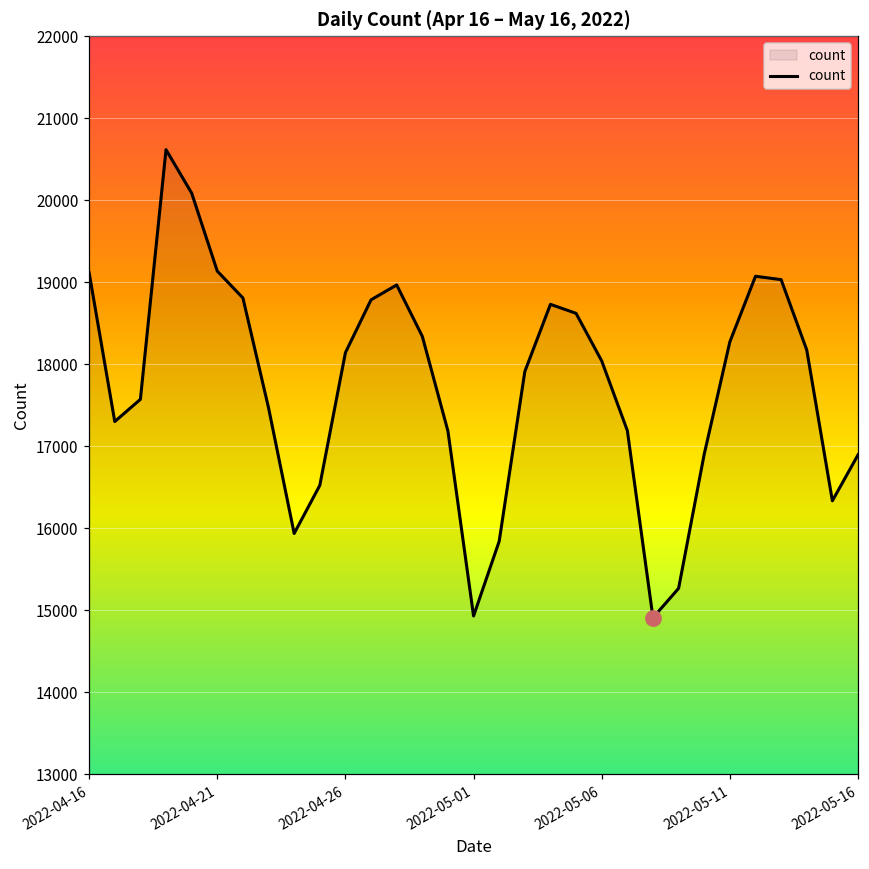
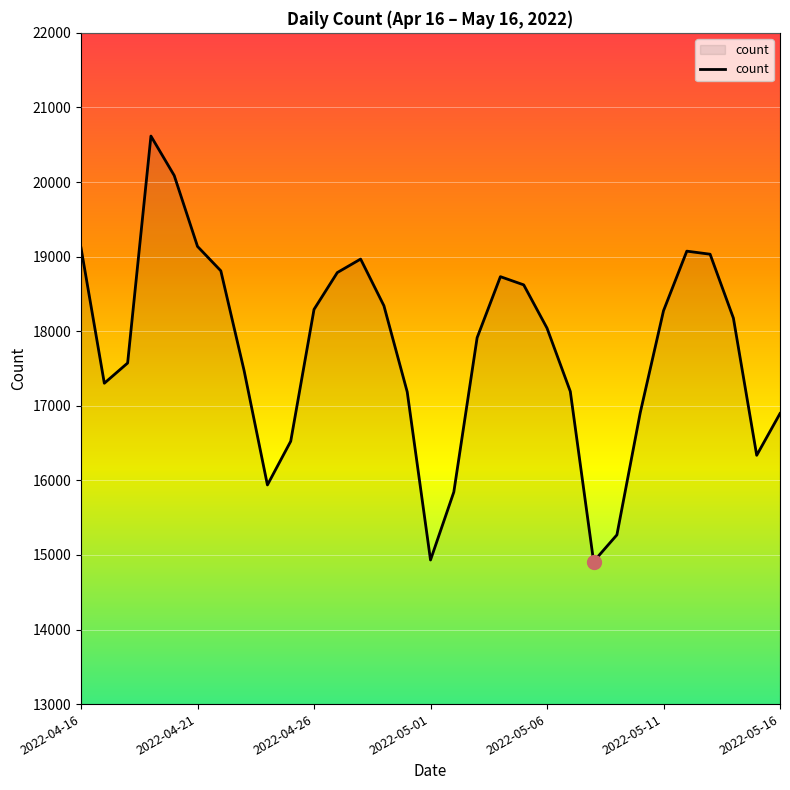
count, 2022-04-26: 18100 -> 18300
